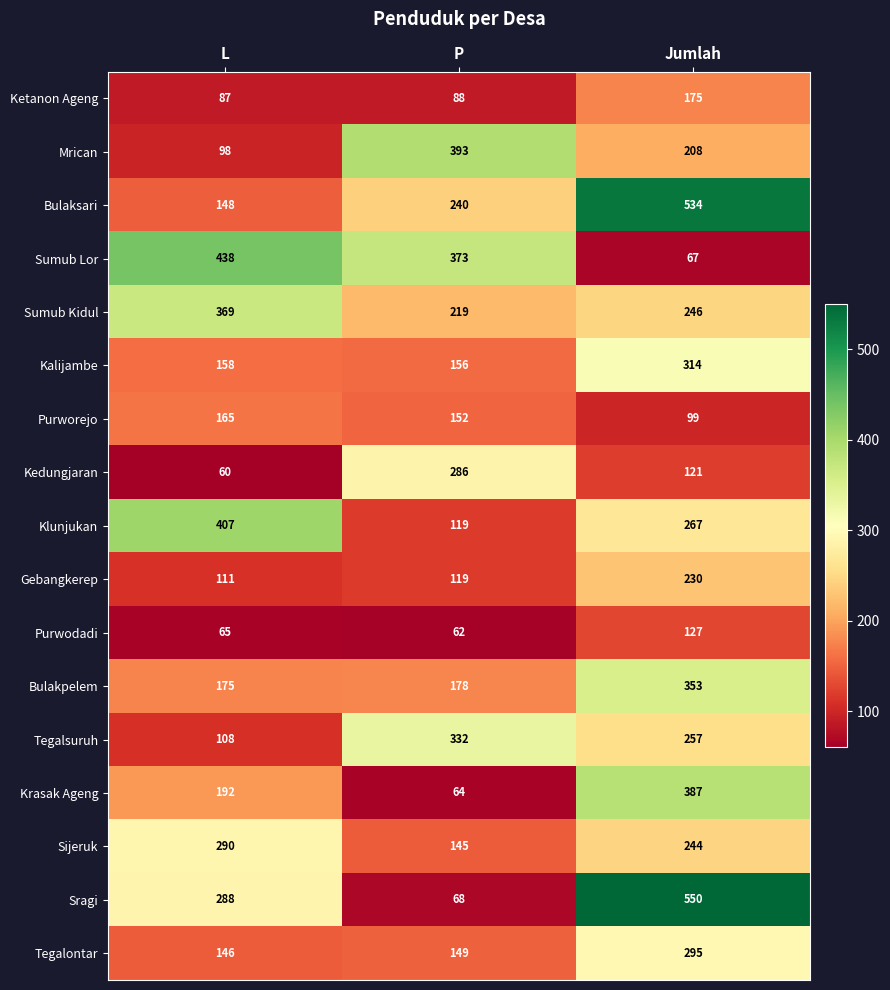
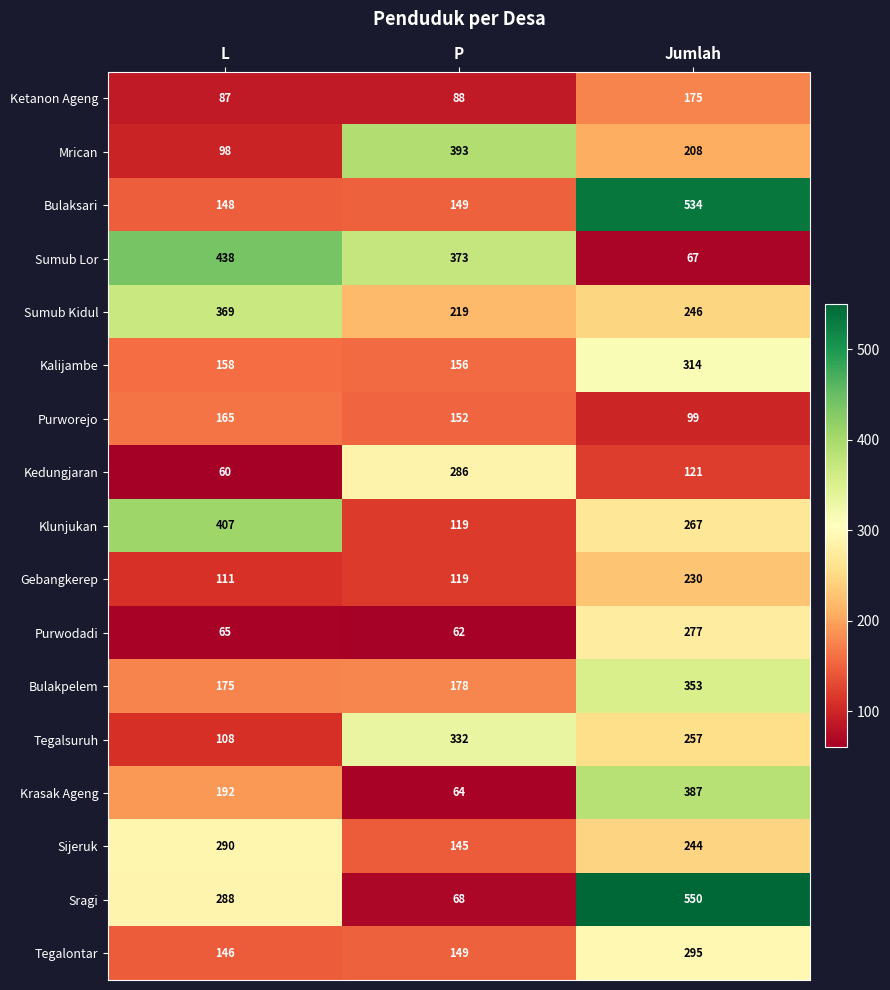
Bulaksari, P: 240 -> 149
Purwodadi, Jumlah: 127 -> 277
